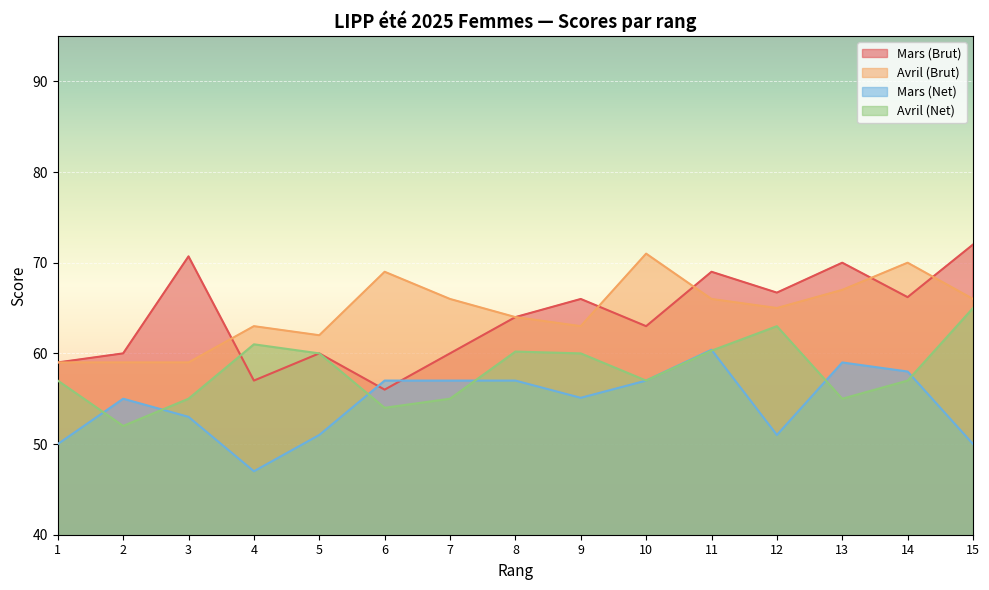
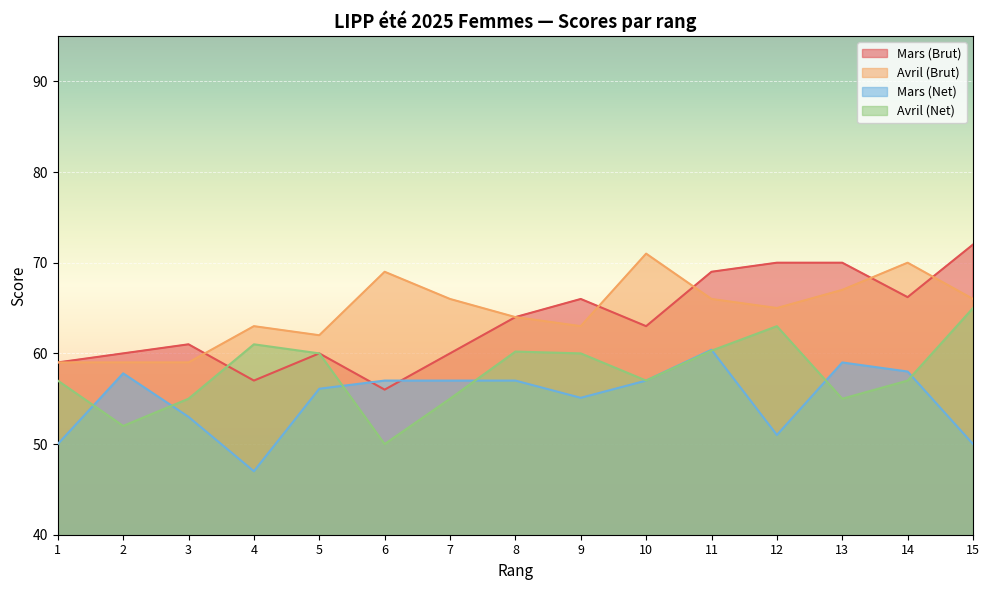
Mars (Net), 2: 55 -> 58
Mars (Brut), 3: 71 -> 61
Mars (Net), 5: 51 -> 56
Avril (Net), 6: 54 -> 50
Mars (Brut), 12: 67 -> 70
